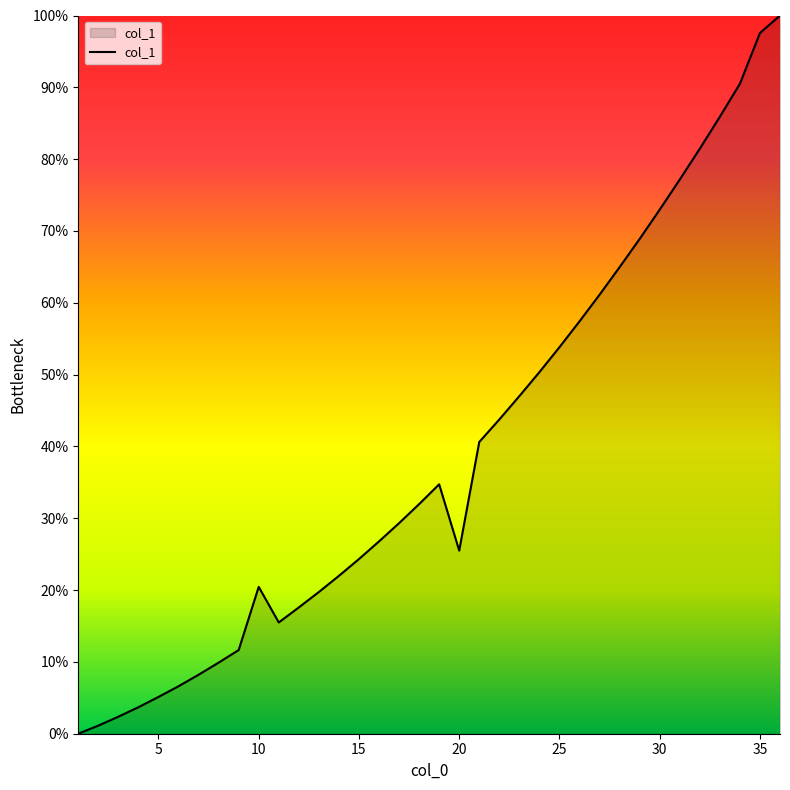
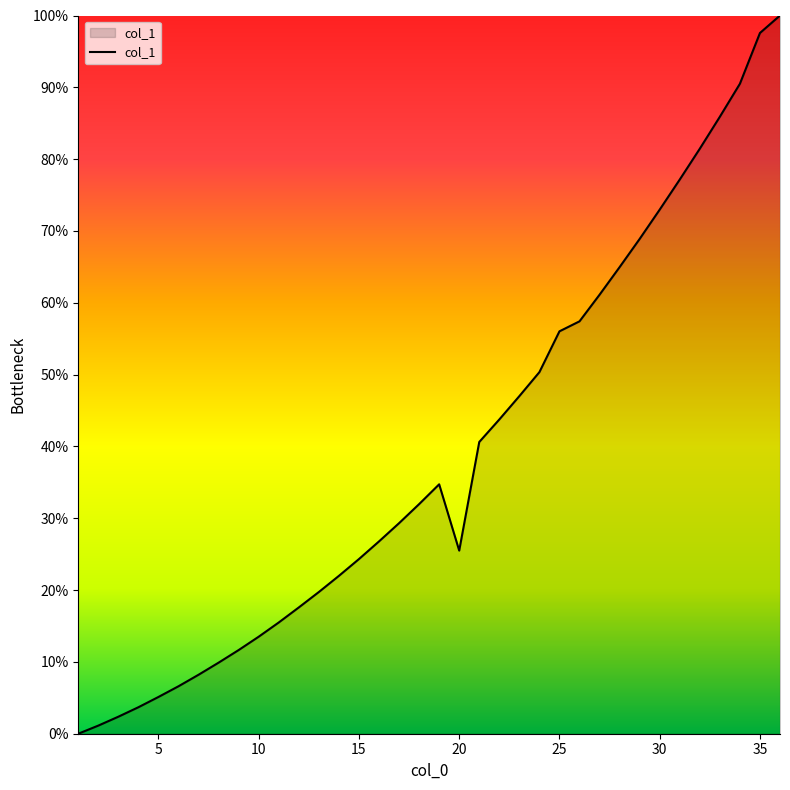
10: 20% -> 14%
25: 54% -> 56%
